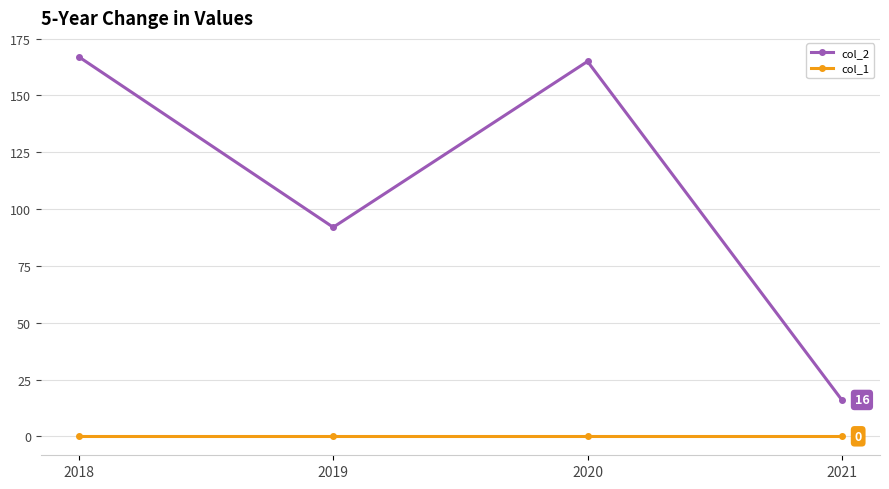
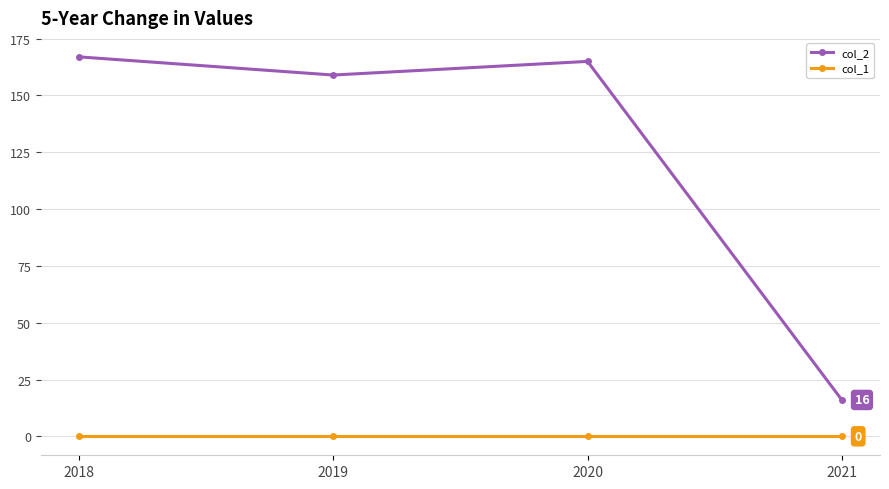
col_2, 2019: 92 -> 159
